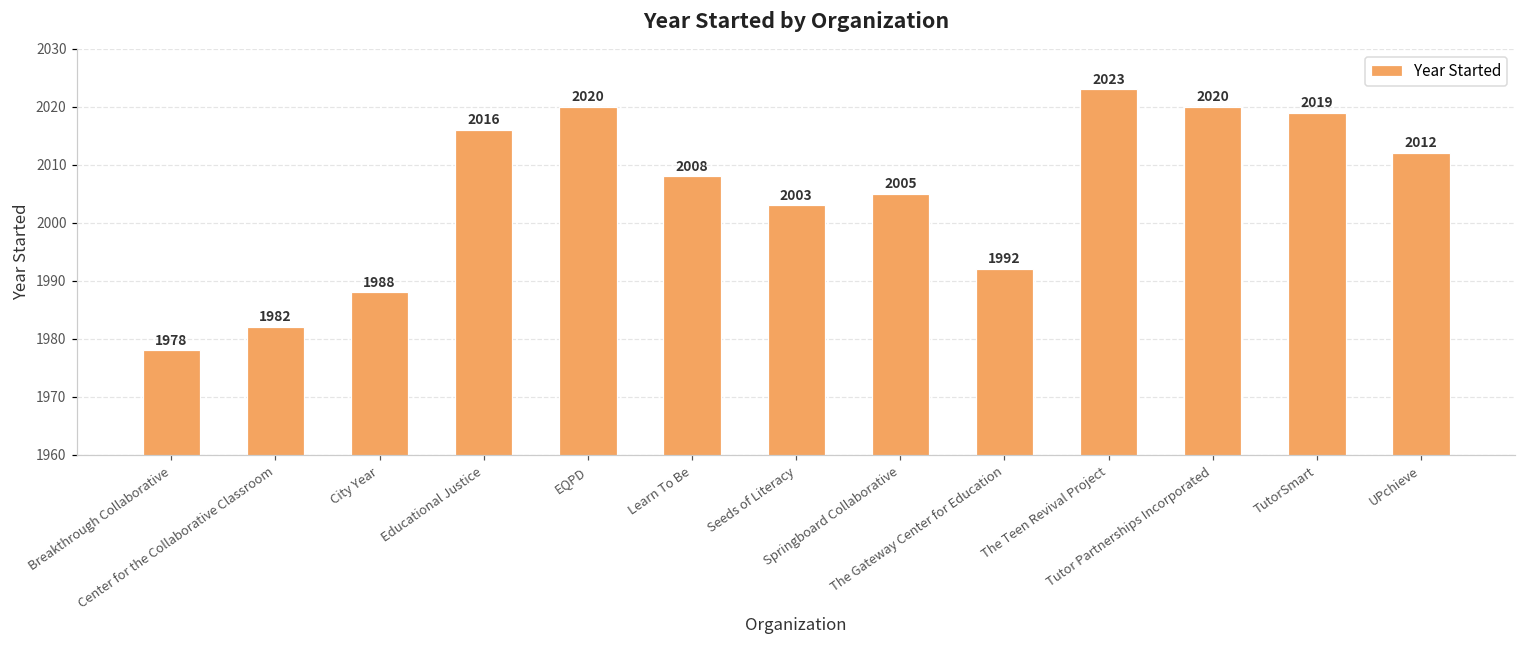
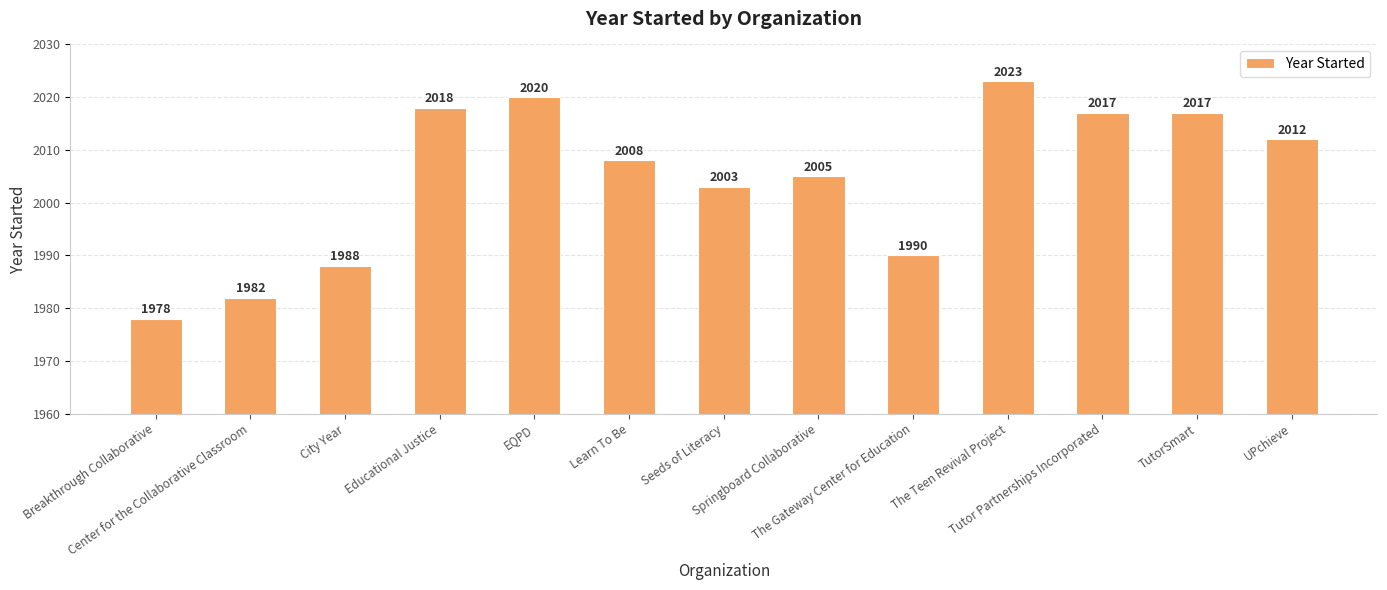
Educational Justice: 2016 -> 2018
The Gateway Center for Education: 1992 -> 1990
Tutor Partnerships Incorporated: 2020 -> 2017
TutorSmart: 2019 -> 2017
